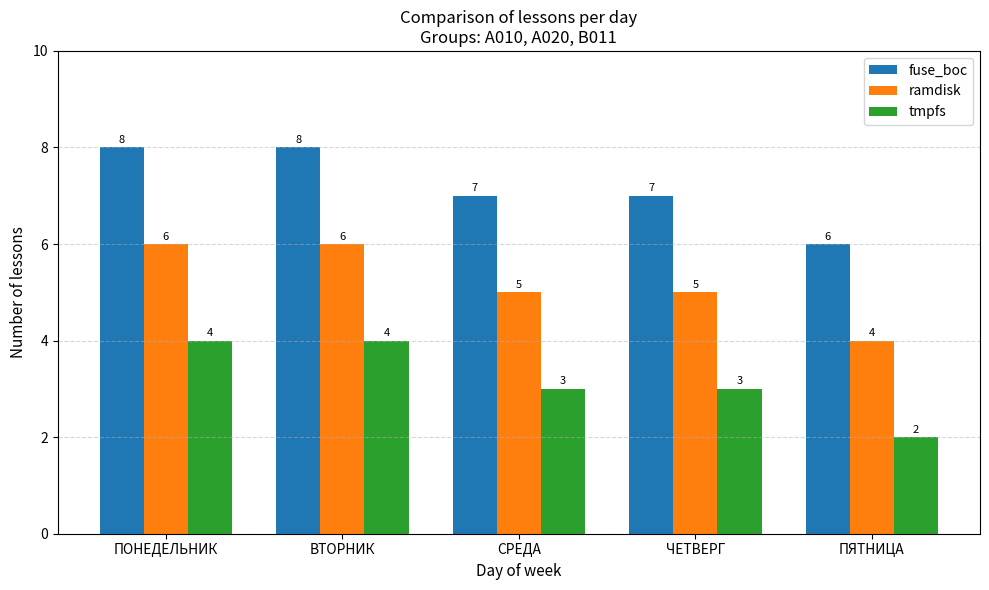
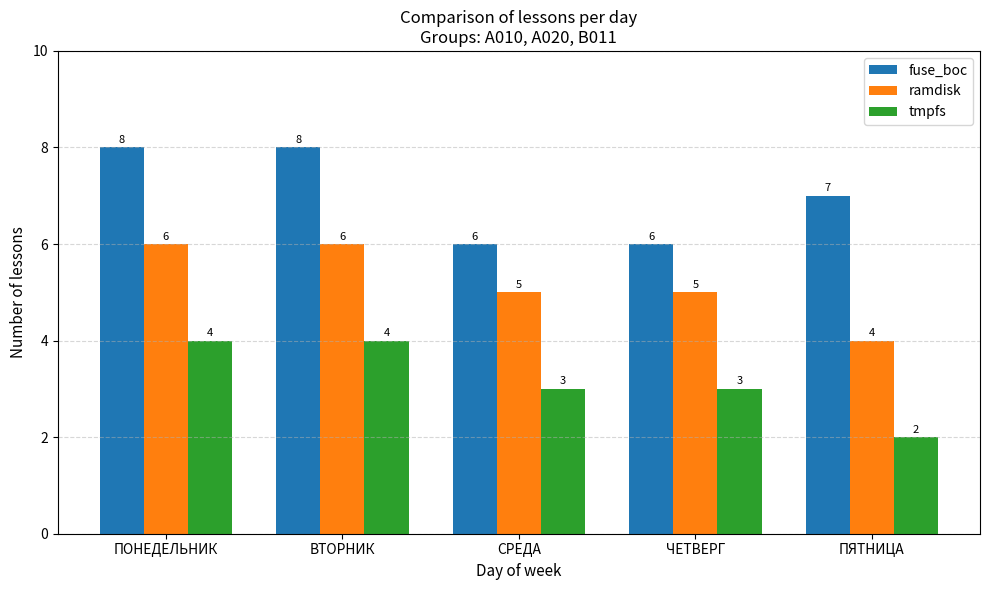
fuse_boc, СРЕДА: 7 -> 6
fuse_boc, ЧЕТВЕРГ: 7 -> 6
fuse_boc, ПЯТНИЦА: 6 -> 7
